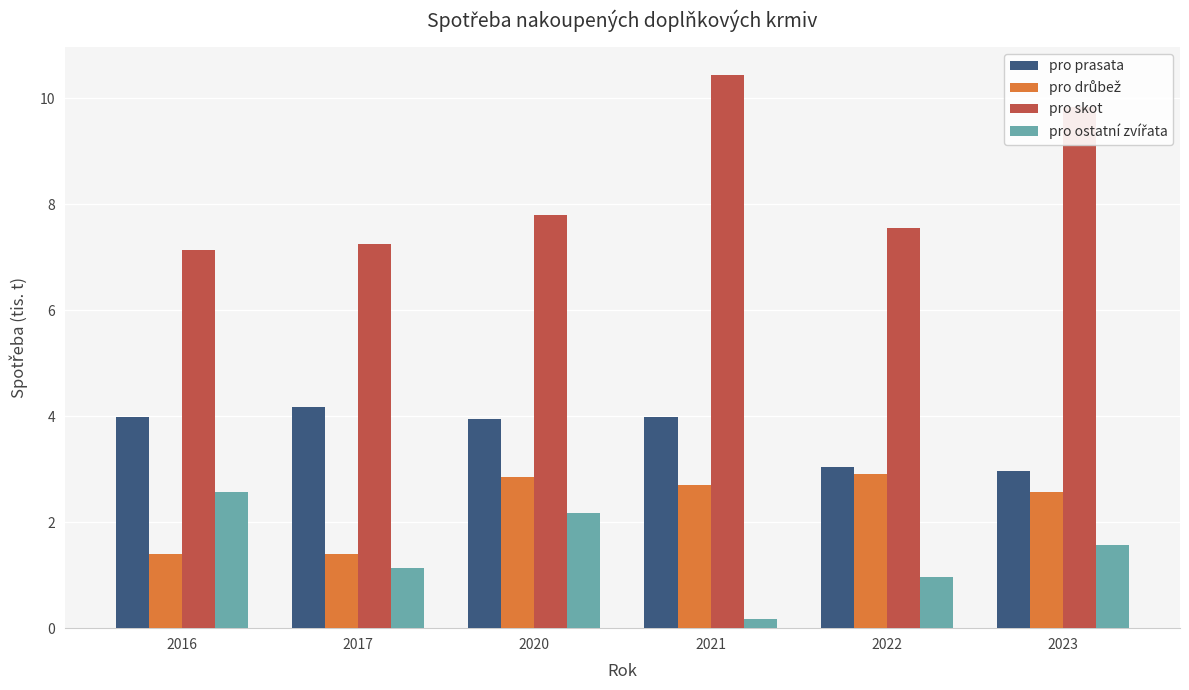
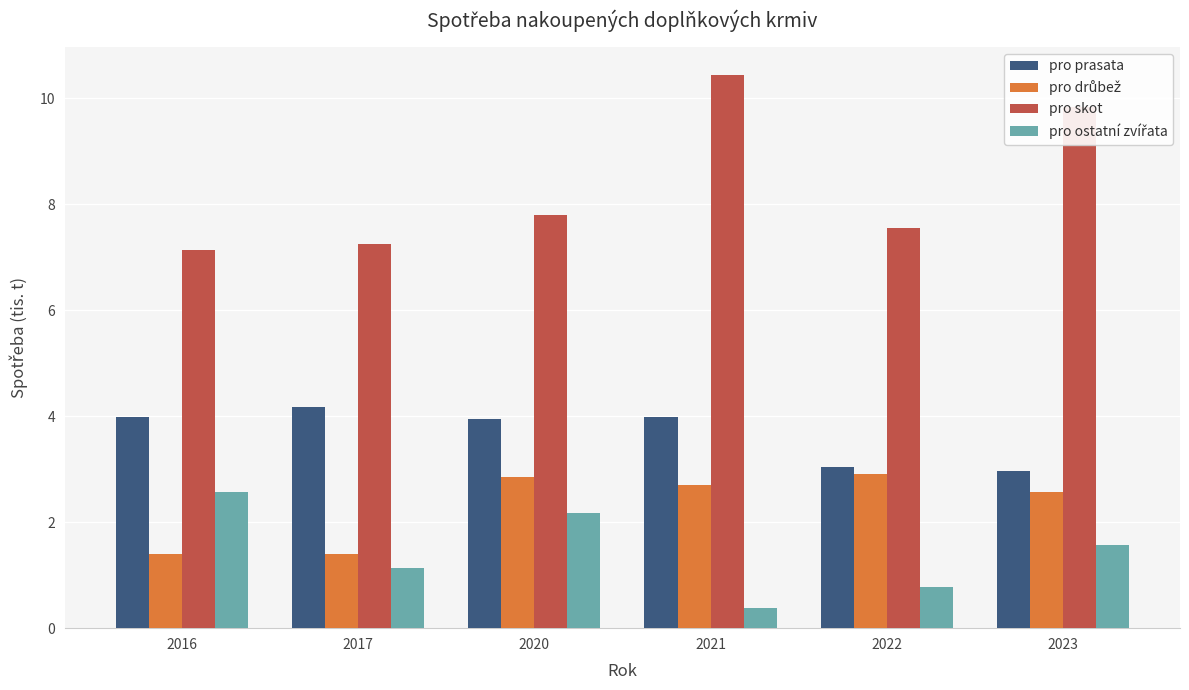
pro ostatní zvířata, 2021: 0.2 -> 0.4
pro ostatní zvířata, 2022: 1.0 -> 0.8
